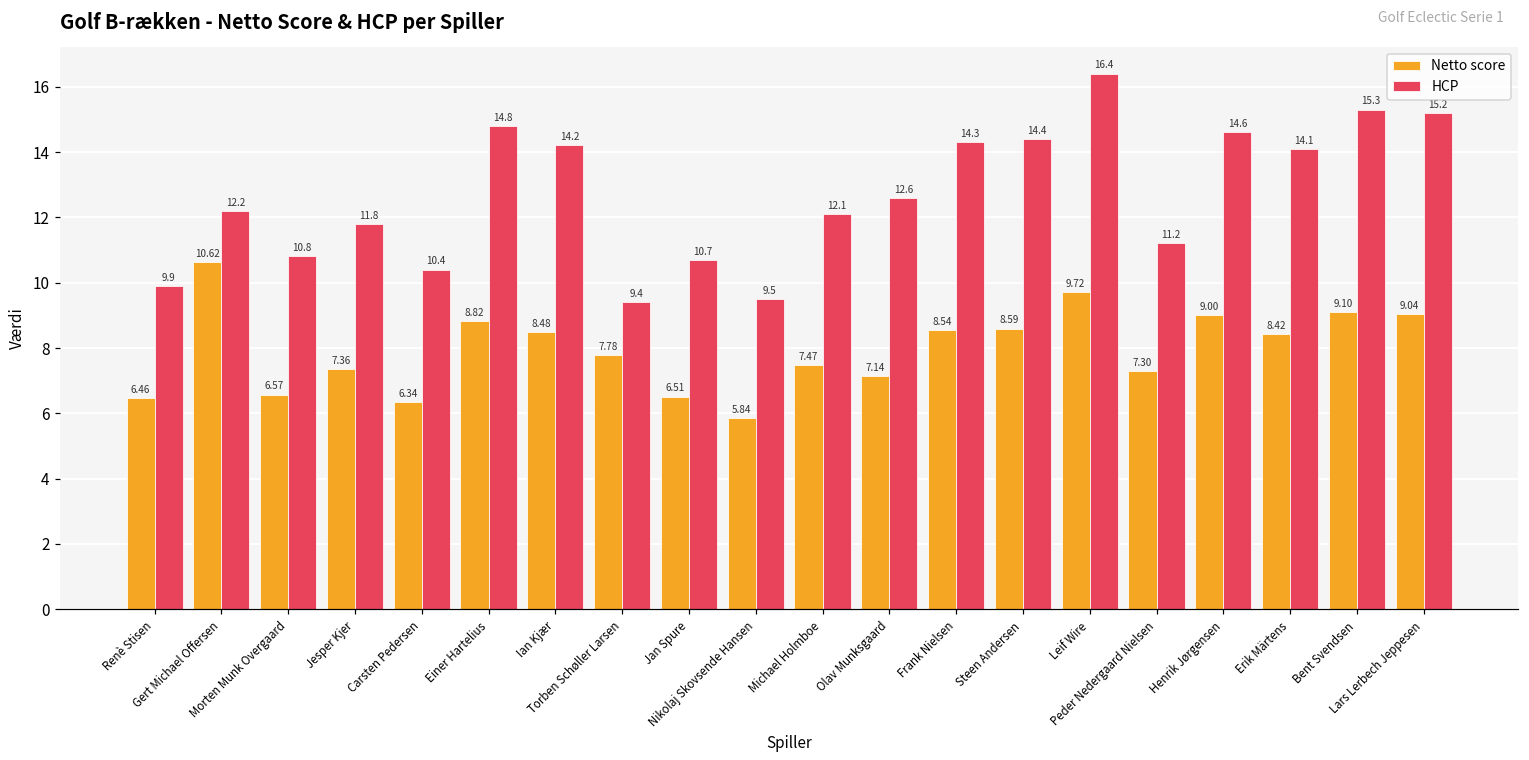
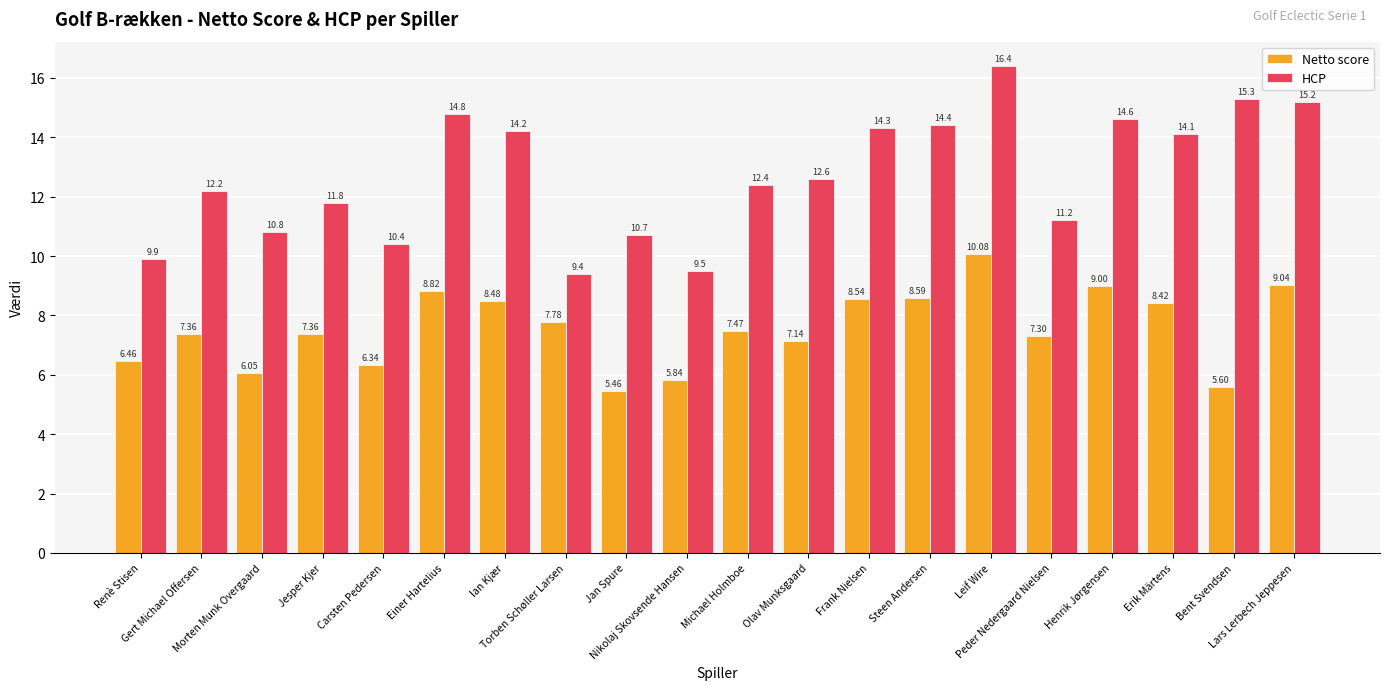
Netto score, Gert Michael Offersen: 10.62 -> 7.36
Netto score, Morten Munk Overgaard: 6.57 -> 6.05
Netto score, Jan Spure: 6.51 -> 5.46
HCP, Michael Holmboe: 12.1 -> 12.4
Netto score, Leif Wire: 9.72 -> 10.08
Netto score, Bent Svendsen: 9.10 -> 5.60
